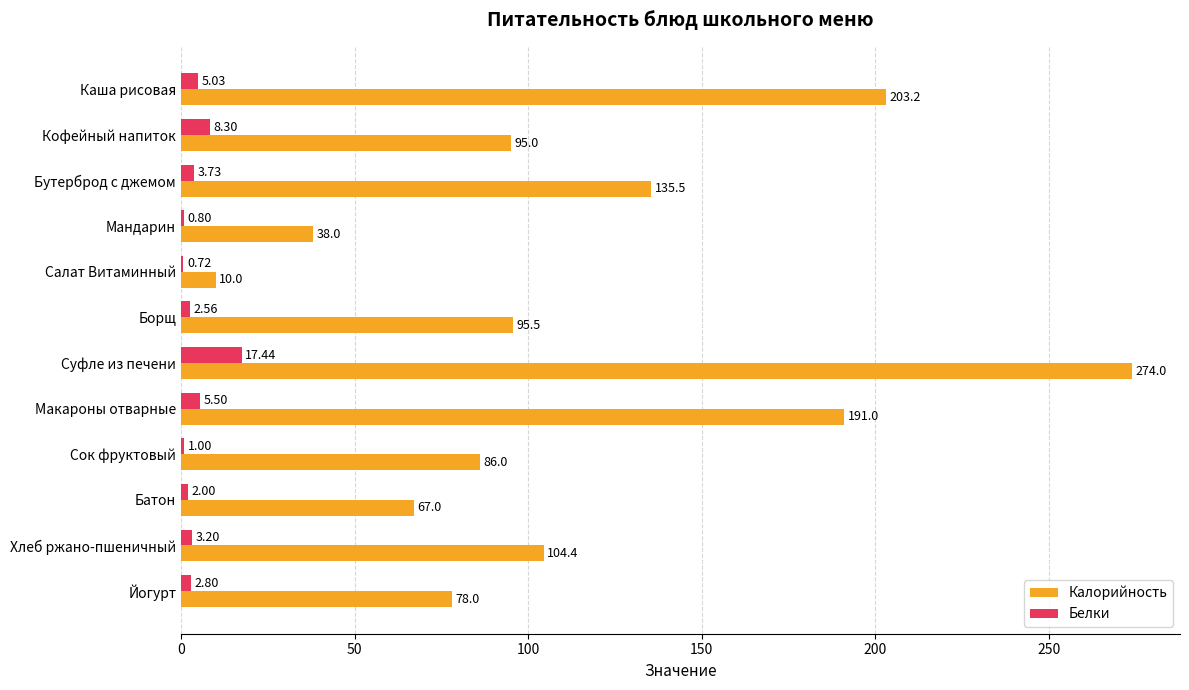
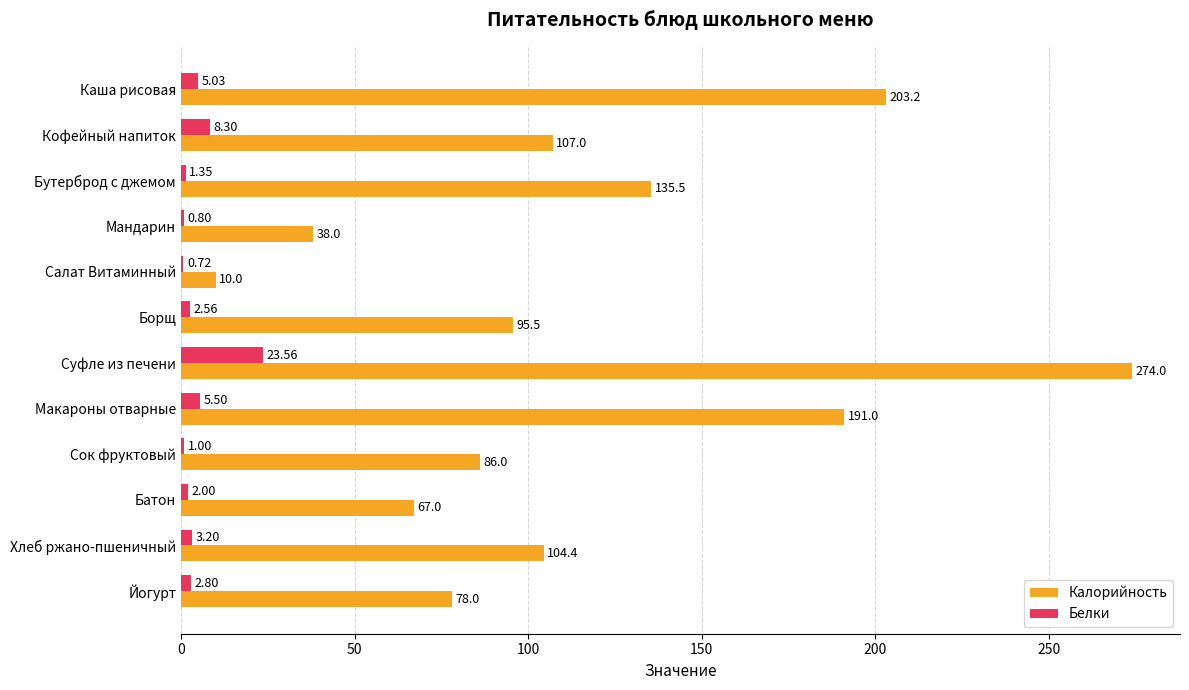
Калорийность, Кофейный напиток: 95.0 -> 107.0
Белки, Бутерброд с джемом: 3.73 -> 1.35
Белки, Суфле из печени: 17.44 -> 23.56
